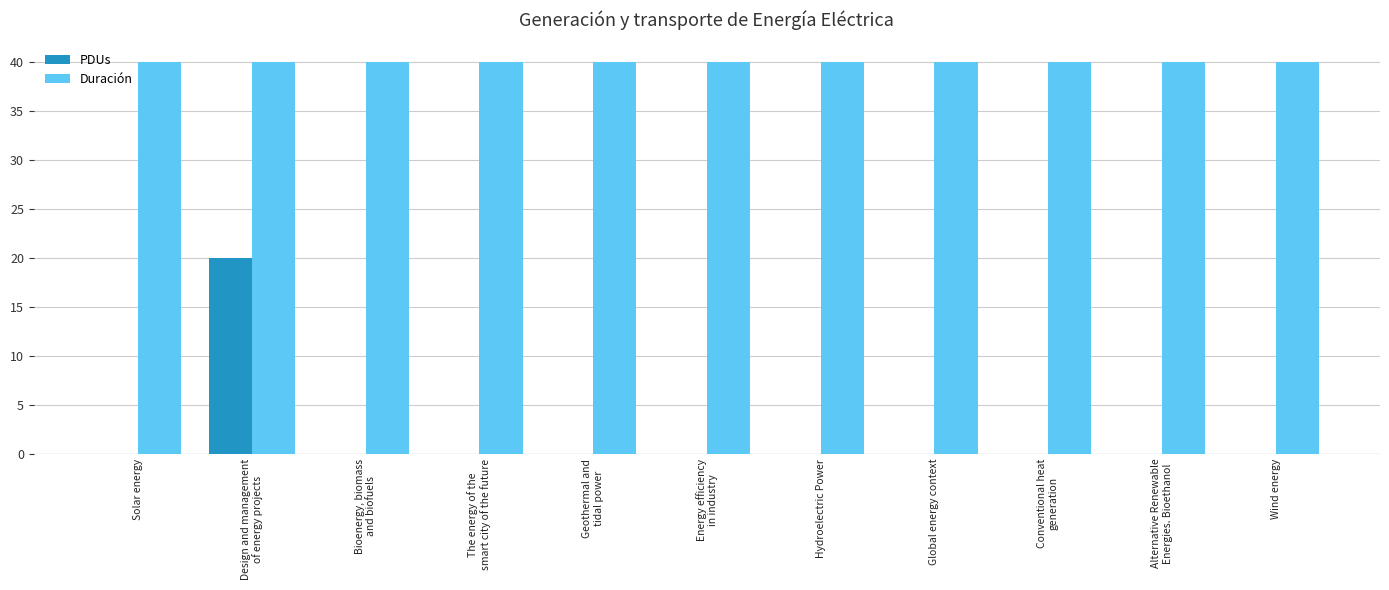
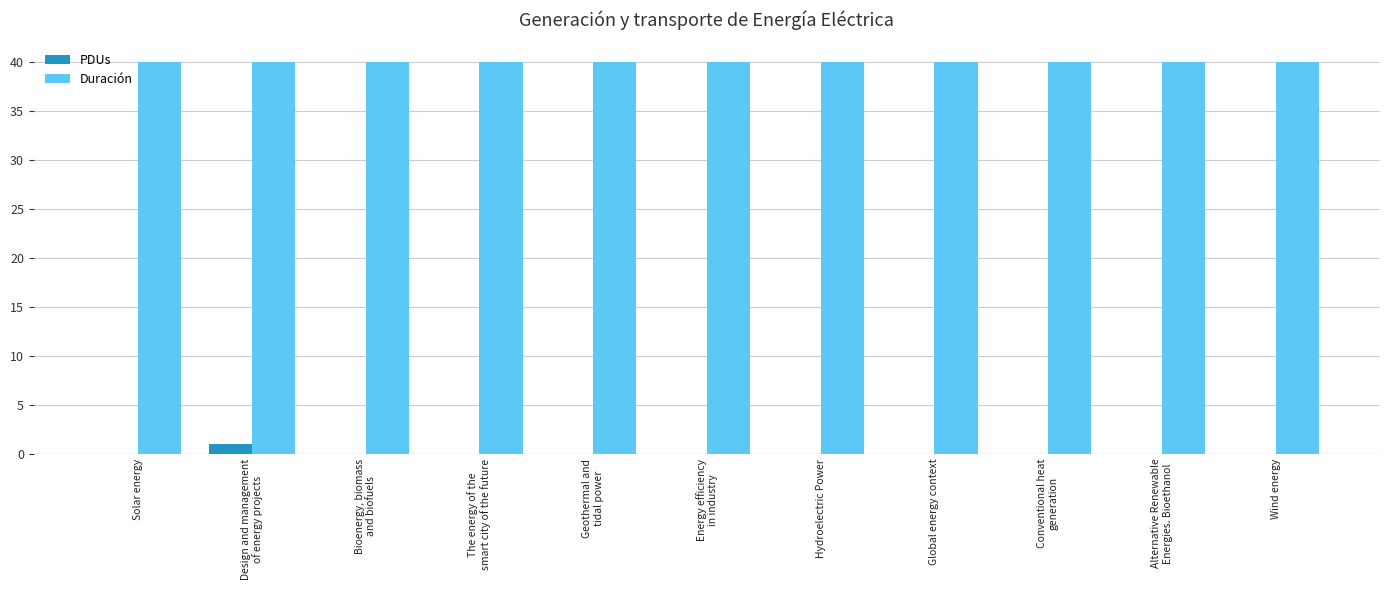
PDUs, Design and management of energy projects: 20 -> 1
